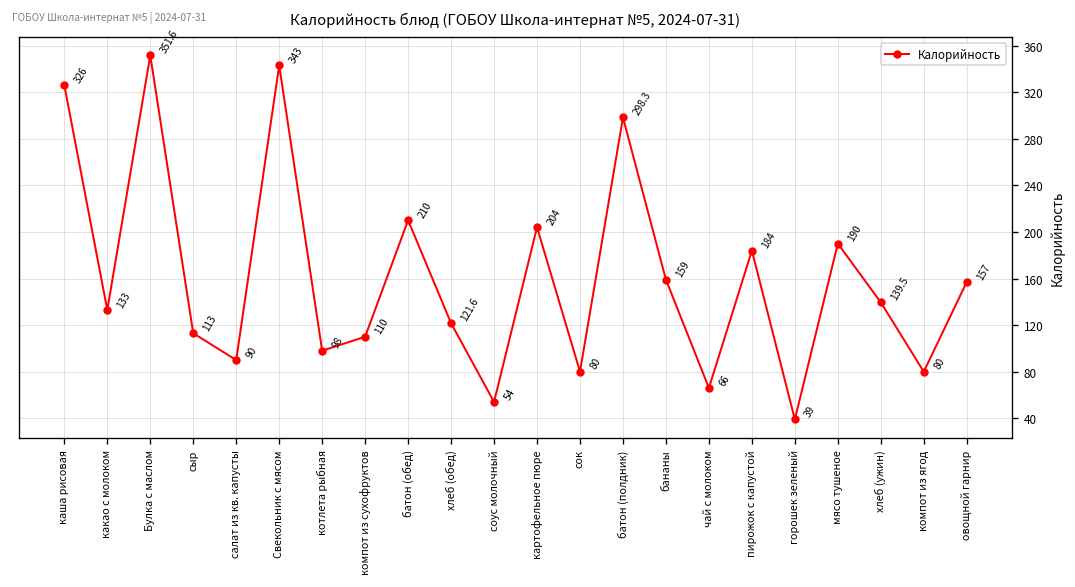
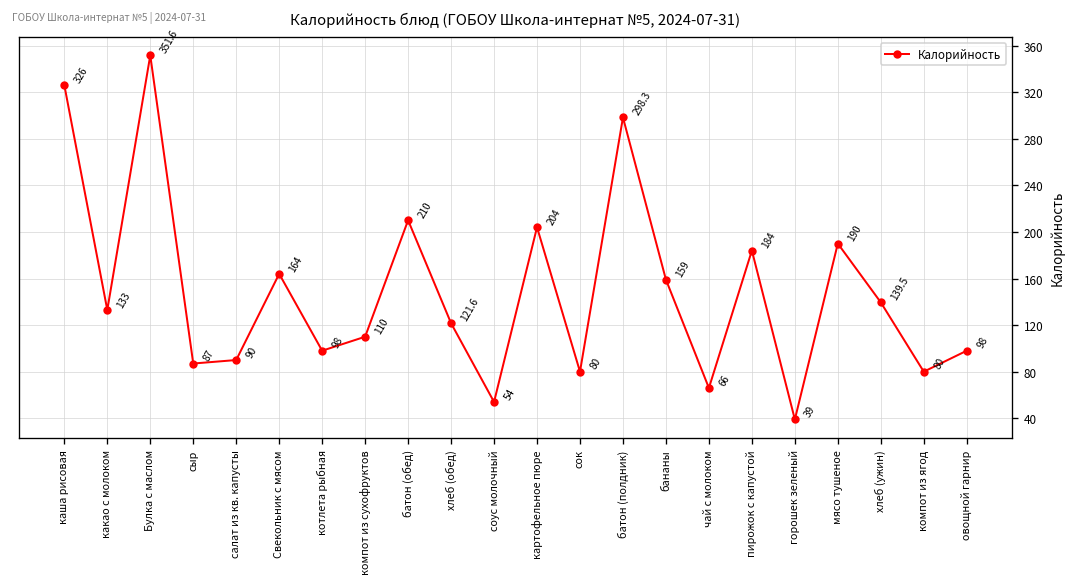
сыр: 113 -> 87
Свекольник с мясом: 343 -> 164
овощной гарнир: 157 -> 98
